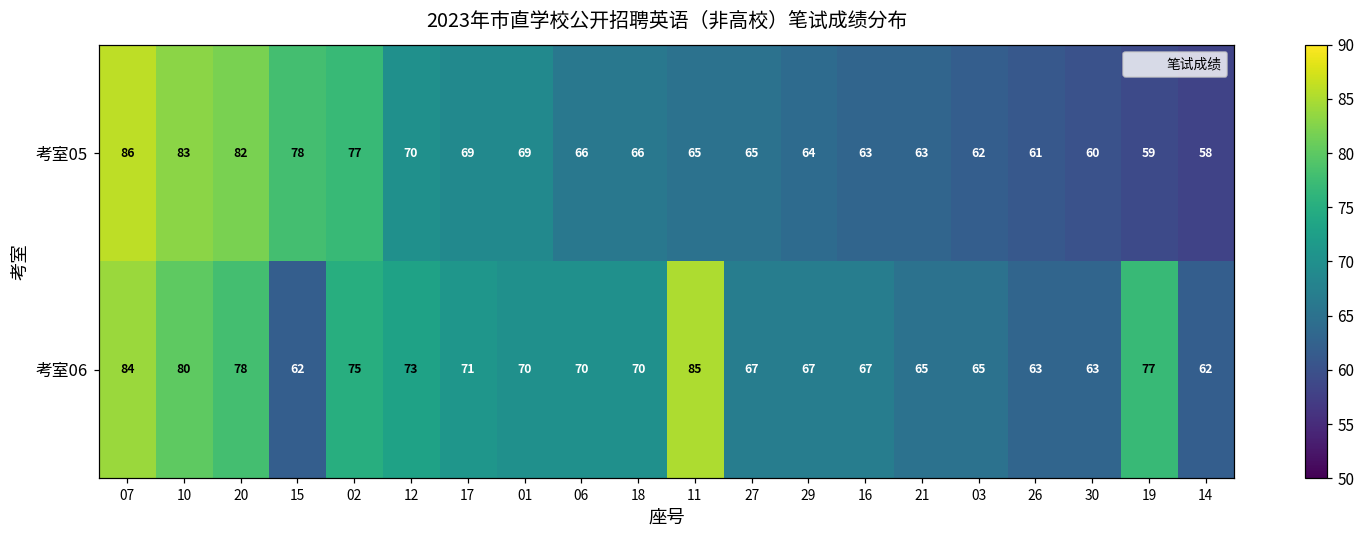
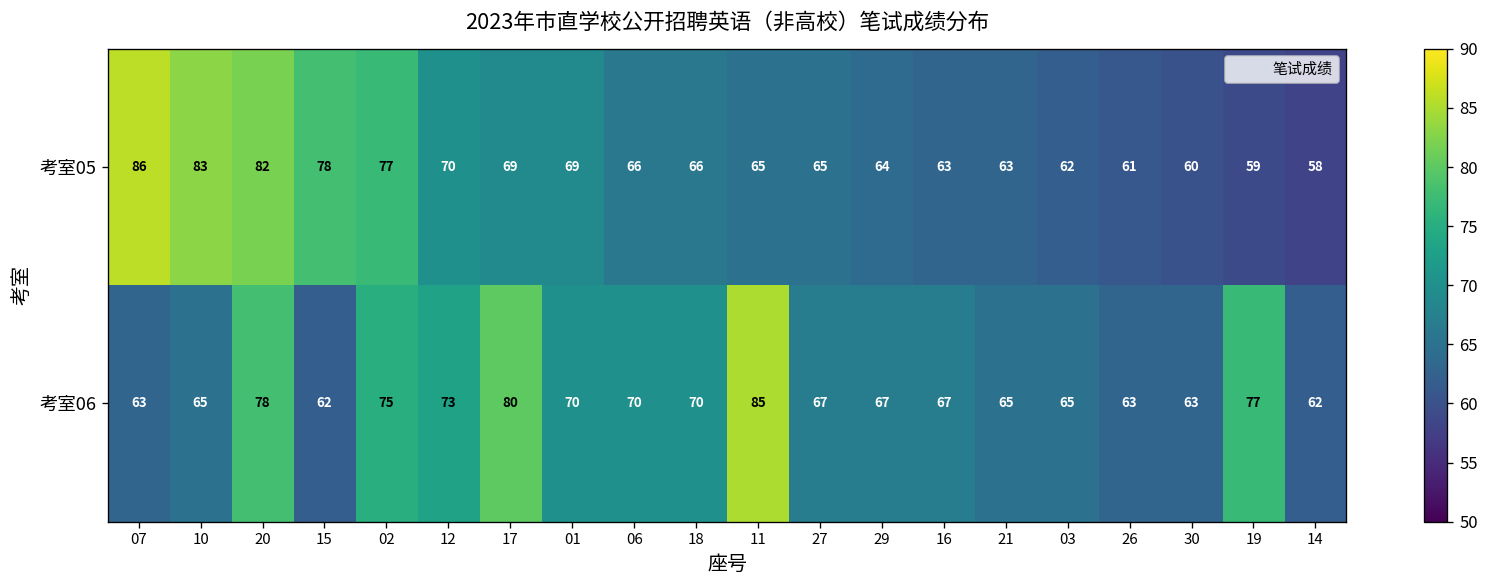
考室06, 07: 84 -> 63
考室06, 10: 80 -> 65
考室06, 17: 71 -> 80
